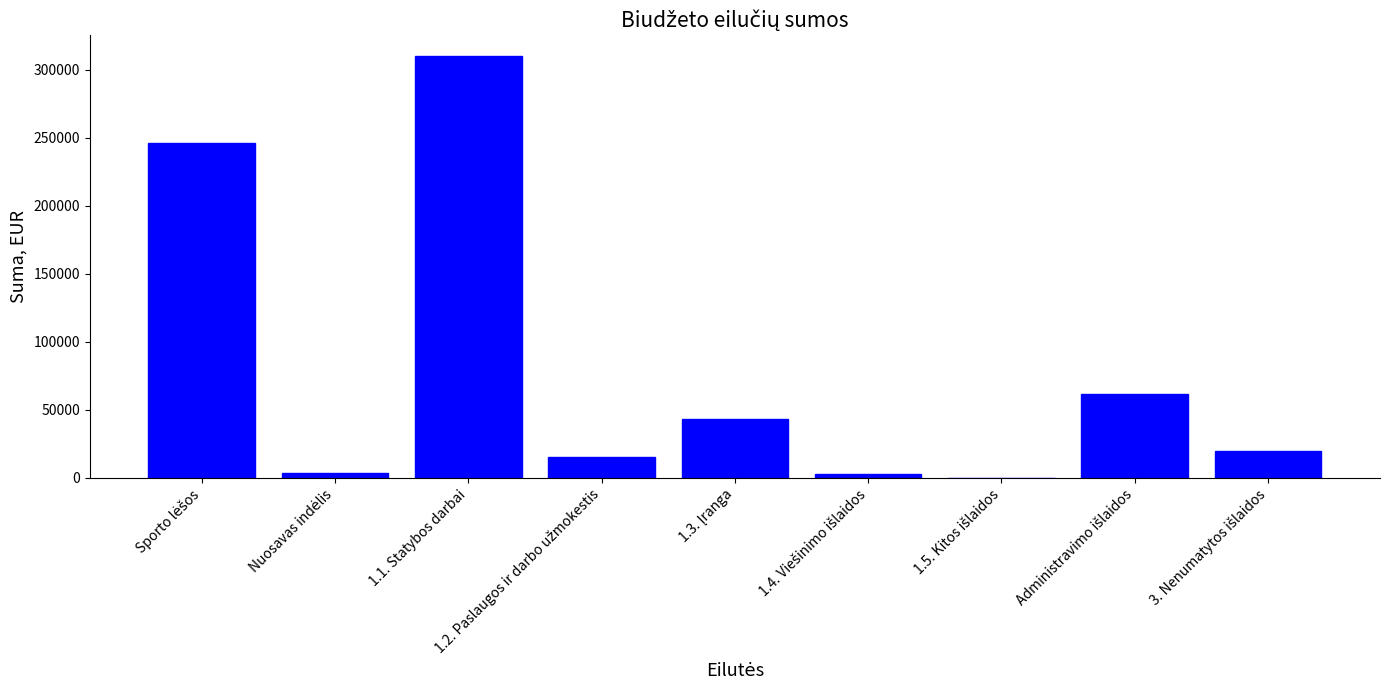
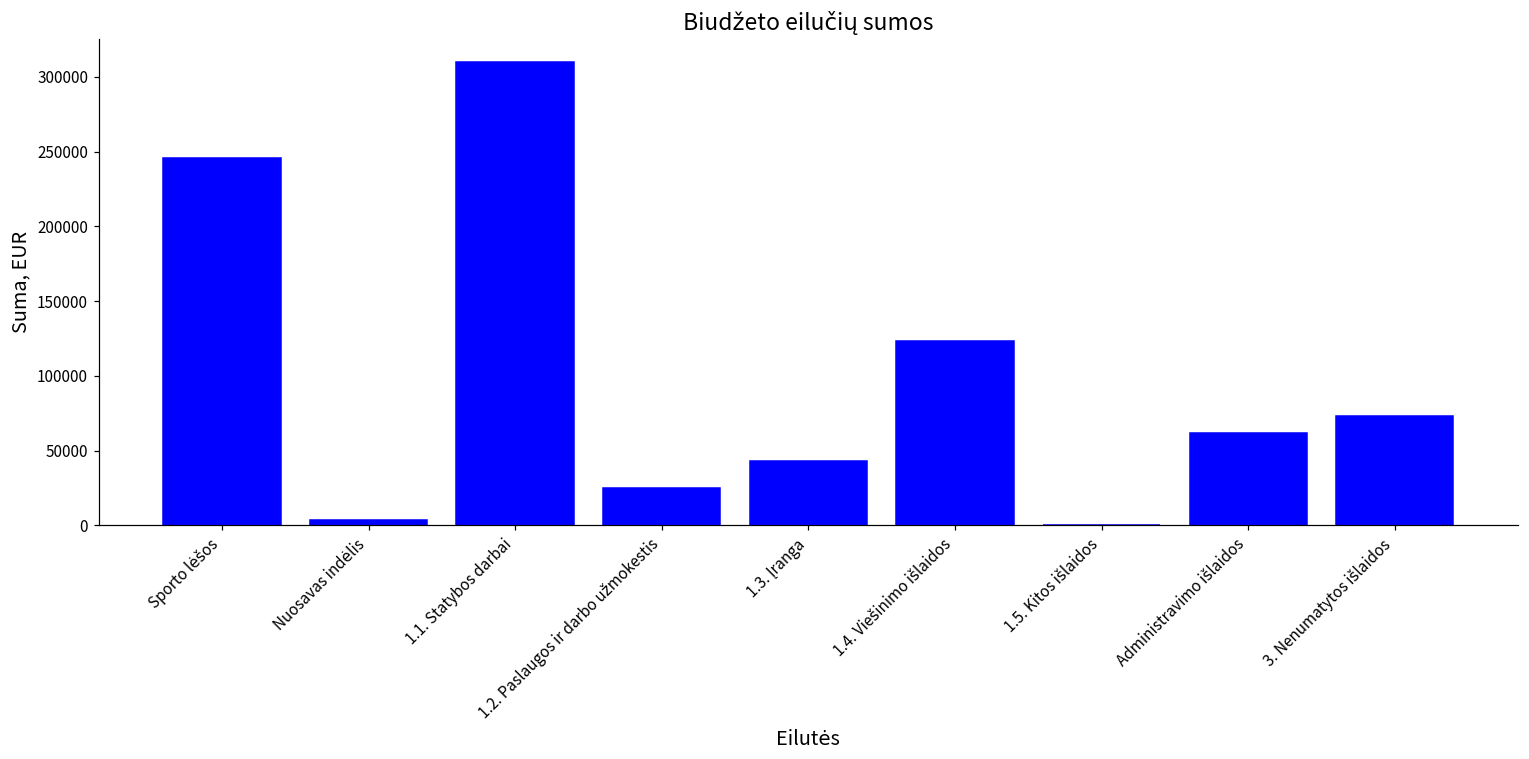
1.2. Paslaugos ir darbo užmokestis: 16000 -> 25000
1.4. Viešinimo išlaidos: 3000 -> 124000
3. Nenumatytos išlaidos: 20000 -> 73000
